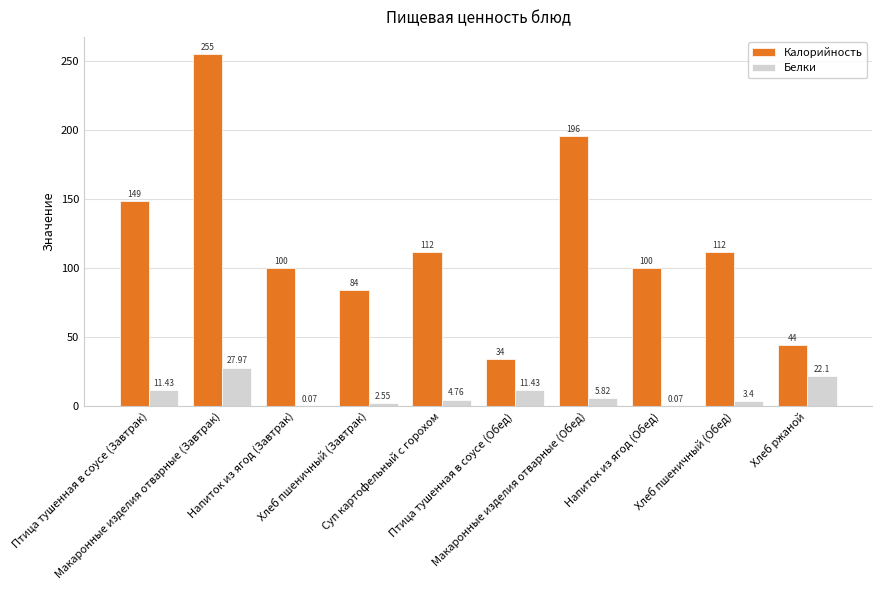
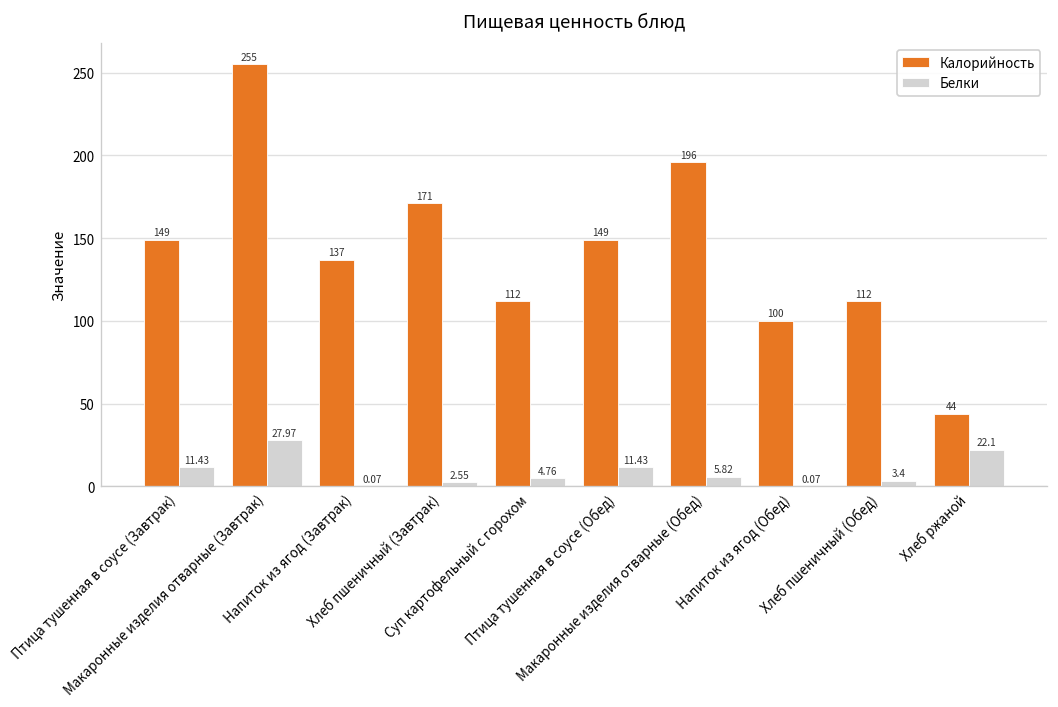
Калорийность, Напиток из ягод (Завтрак): 100 -> 137
Калорийность, Хлеб пшеничный (Завтрак): 84 -> 171
Калорийность, Птица тушенная в соусе (Обед): 34 -> 149
